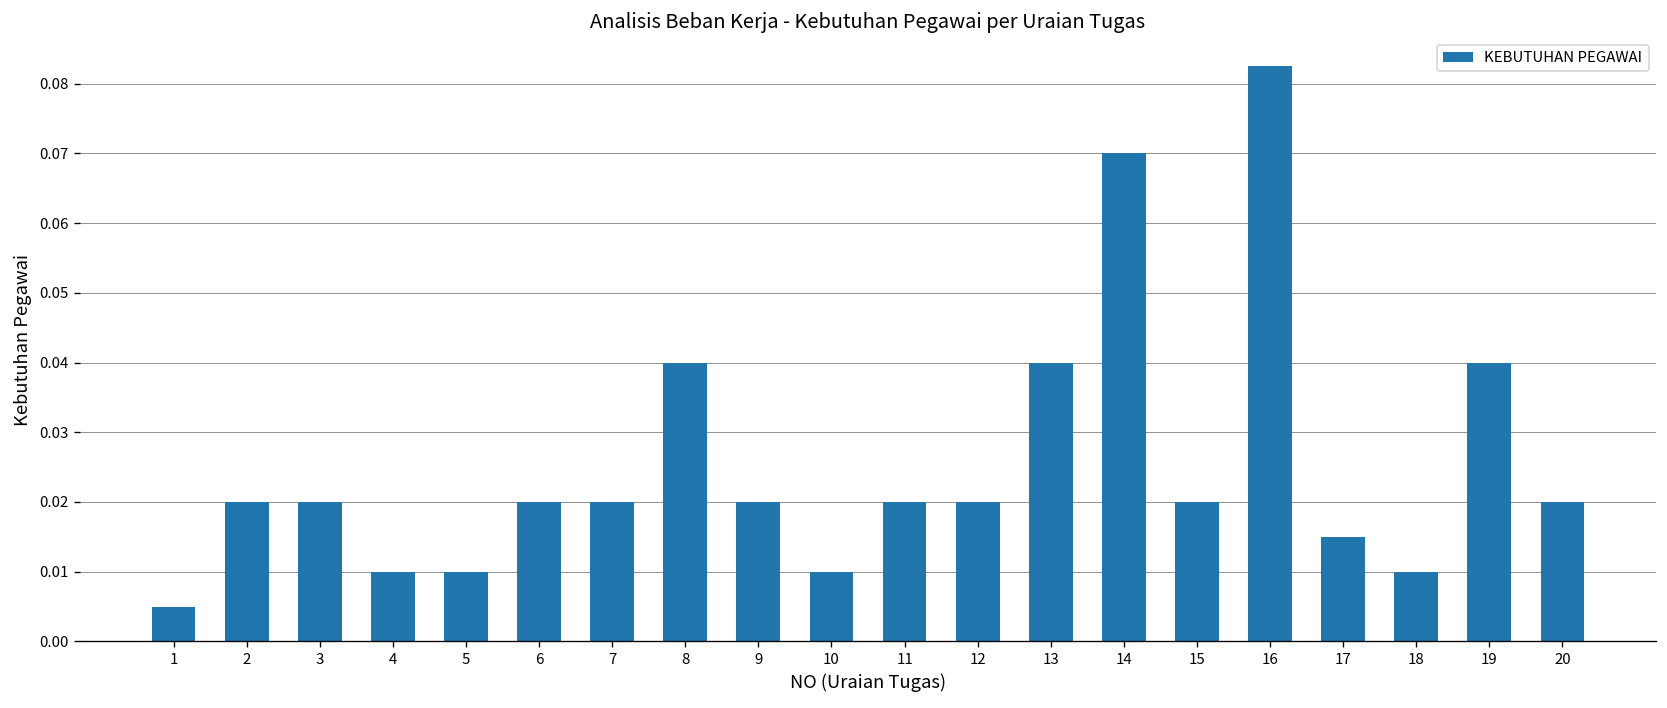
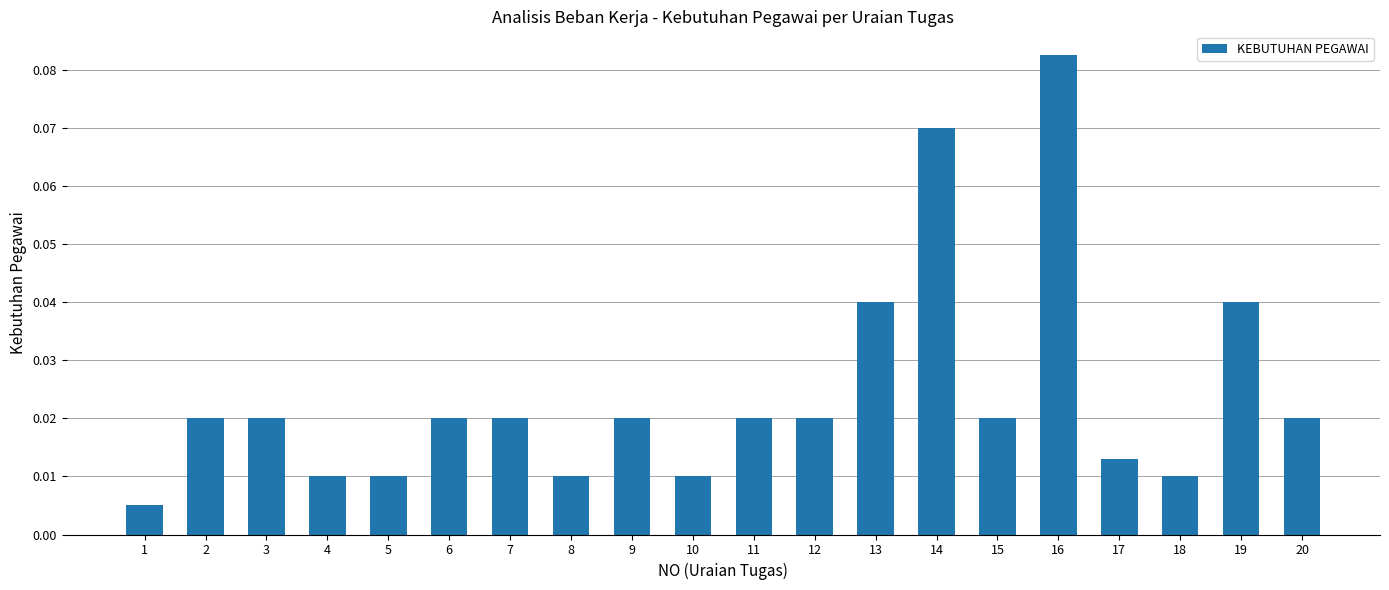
8: 0.04 -> 0.01
17: 0.015 -> 0.013
